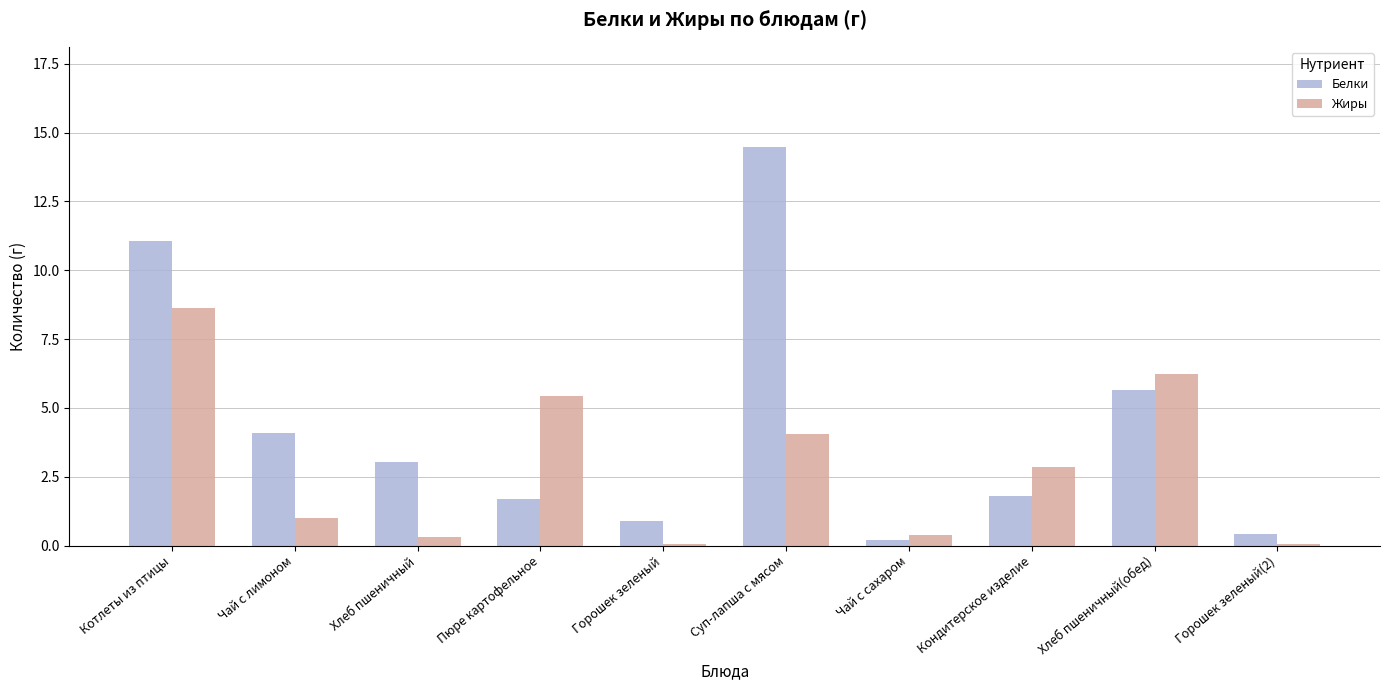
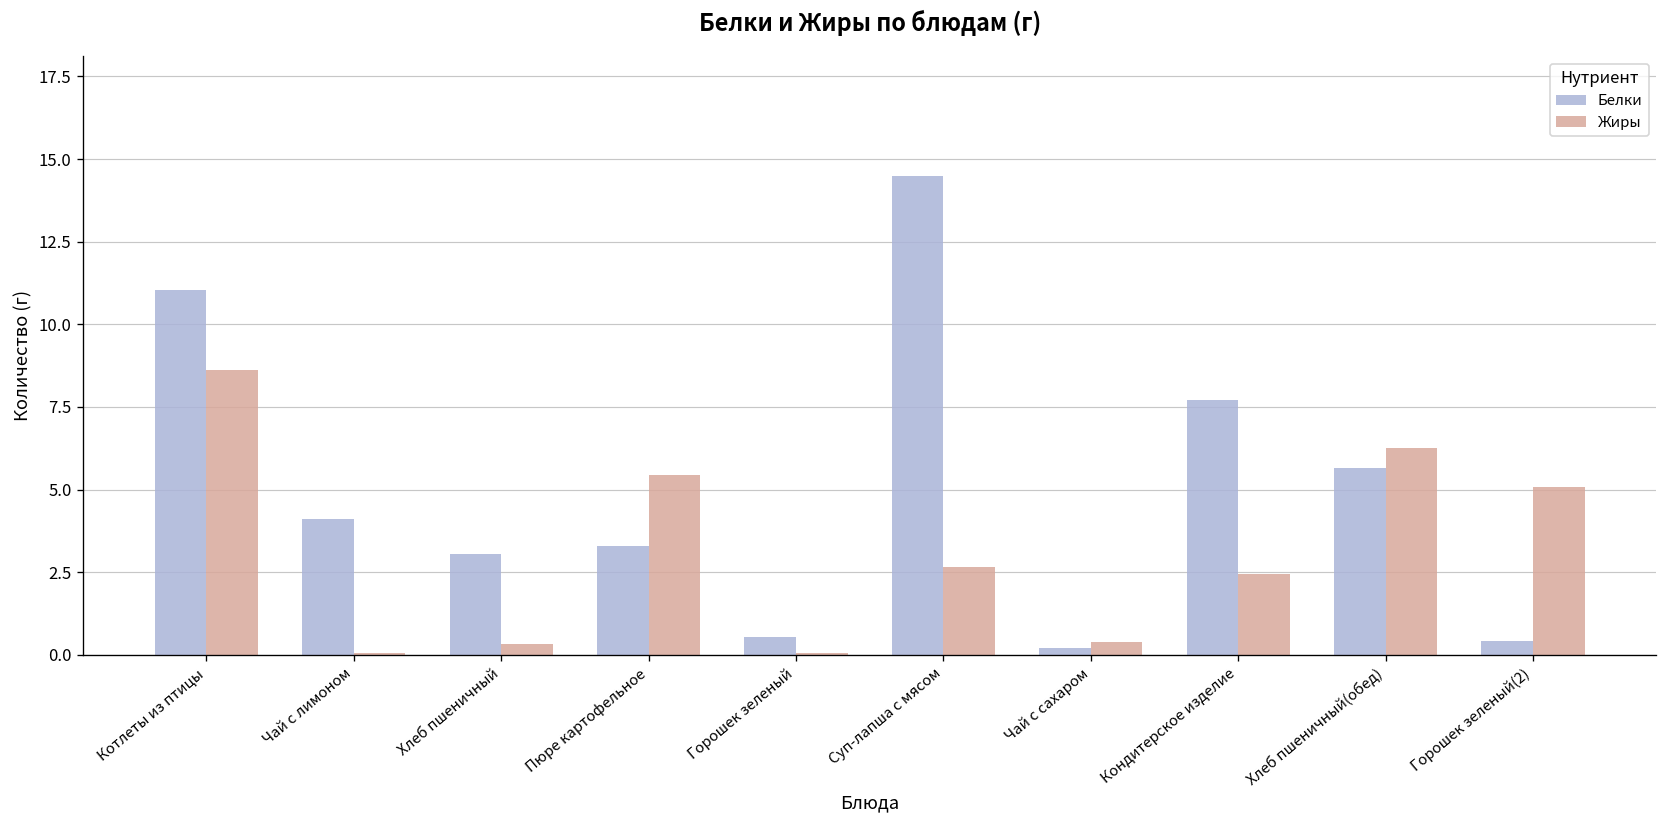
Жиры, Чай с лимоном: 1.0 -> 0.1
Белки, Пюре картофельное: 1.7 -> 3.3
Белки, Горошек зеленый: 0.9 -> 0.5
Жиры, Суп-лапша с мясом: 4.1 -> 2.7
Белки, Кондитерское изделие: 1.8 -> 7.7
Жиры, Кондитерское изделие: 2.9 -> 2.4
Жиры, Горошек зеленый(2): 0.1 -> 5.1
